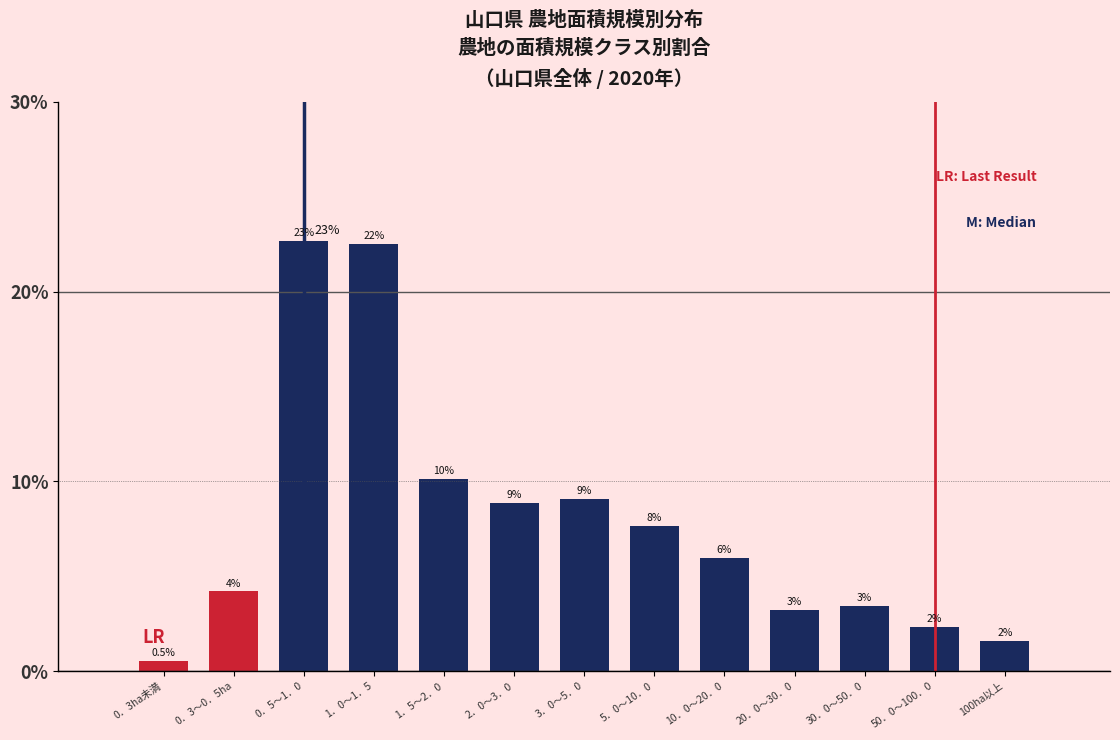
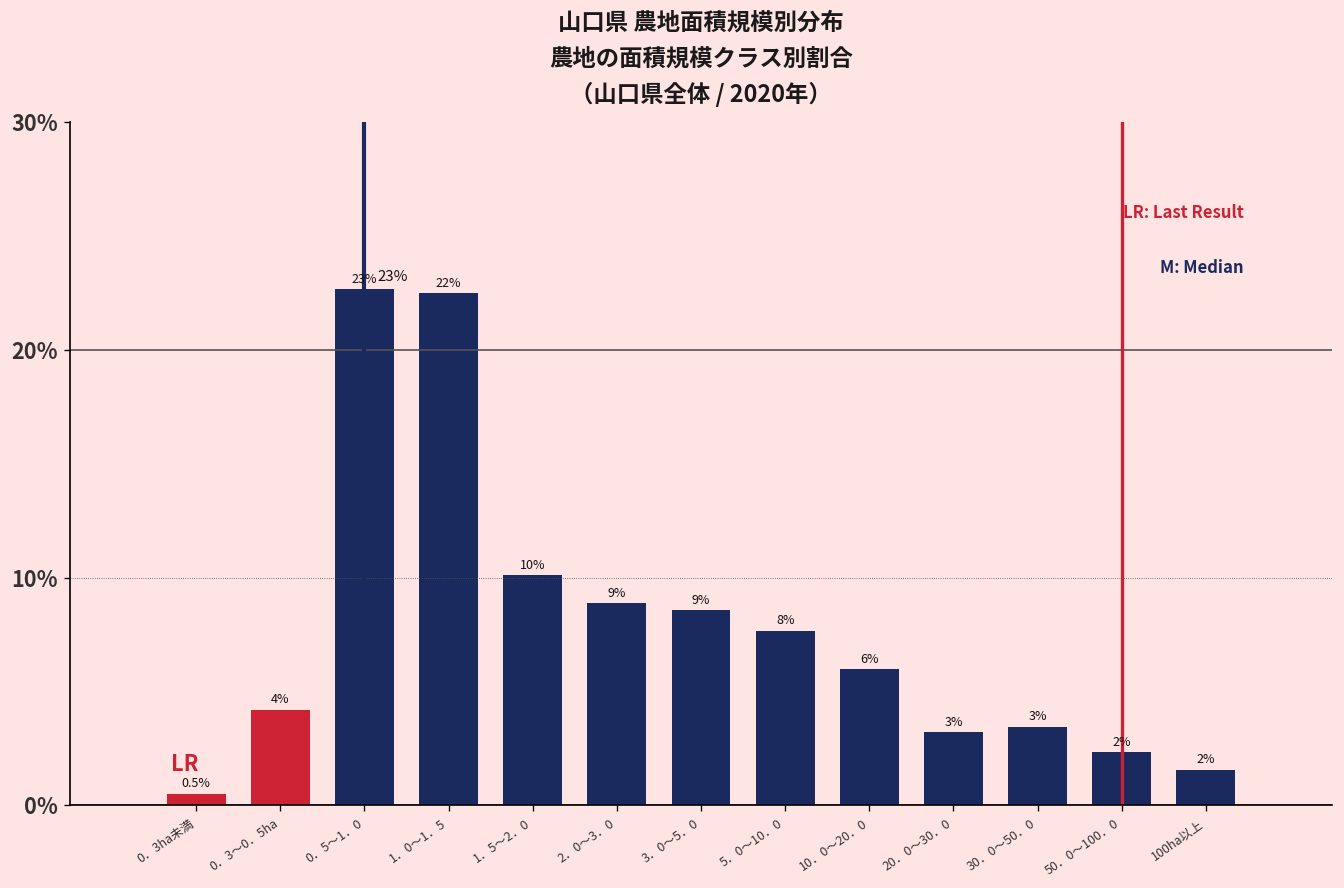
3．0～5．0: 9.1% -> 8.6%
